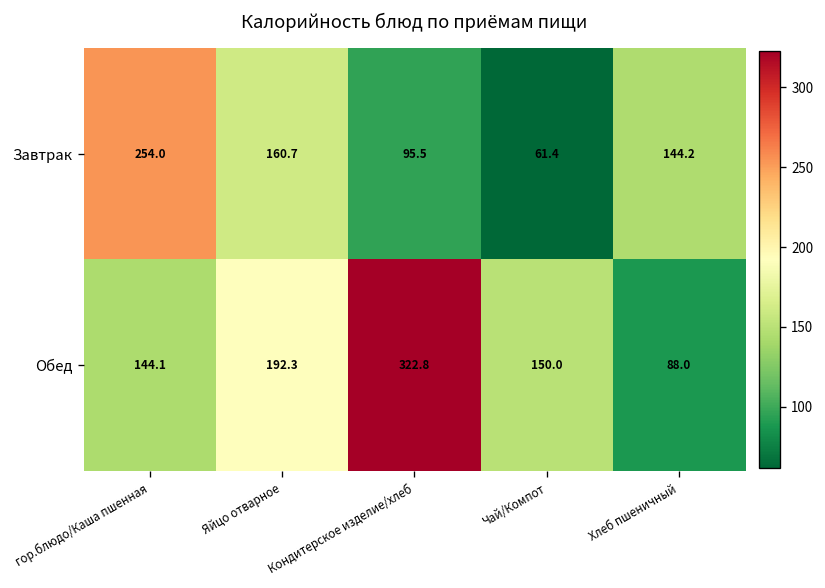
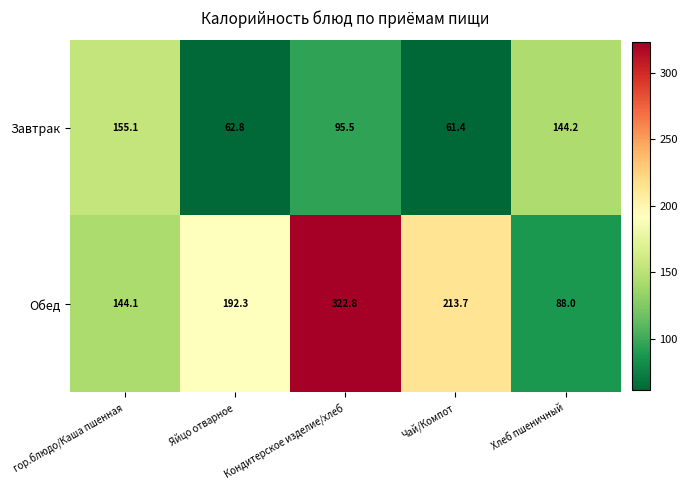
Завтрак, гор.блюдо/Каша пшенная: 254.0 -> 155.1
Завтрак, Яйцо отварное: 160.7 -> 62.8
Обед, Чай/Компот: 150.0 -> 213.7
